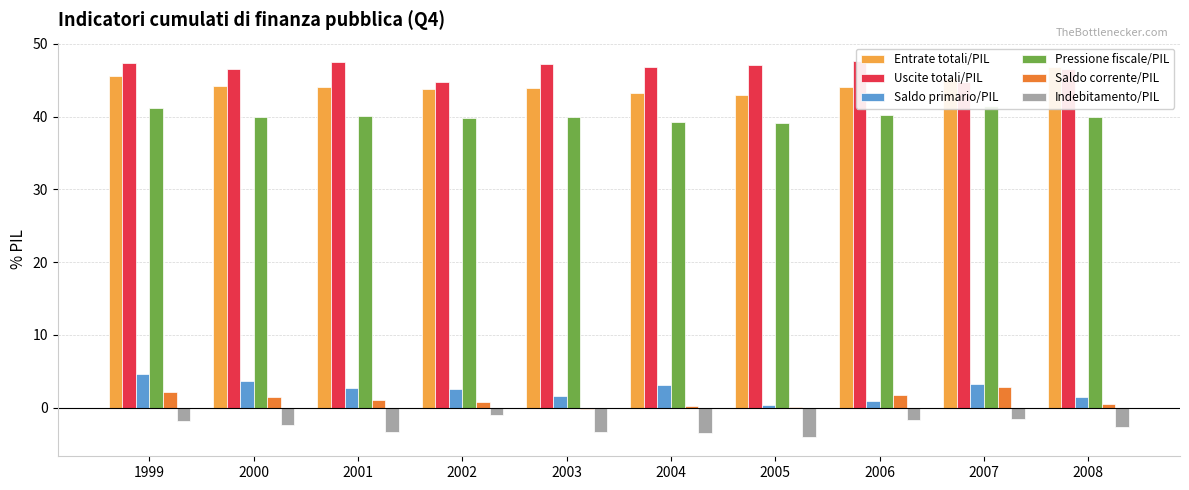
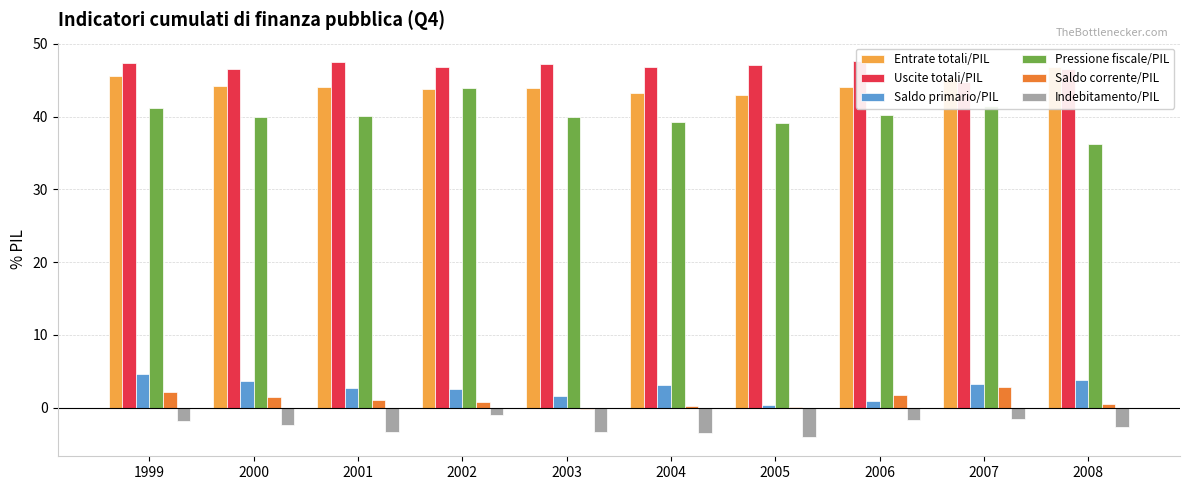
Uscite totali/PIL, 2002: 45 -> 47
Pressione fiscale/PIL, 2002: 40 -> 44
Saldo primario/PIL, 2008: 2 -> 4
Pressione fiscale/PIL, 2008: 40 -> 36
